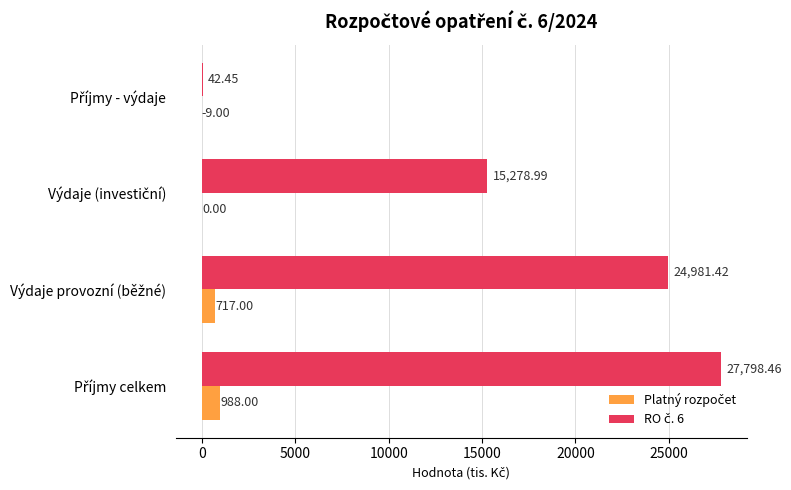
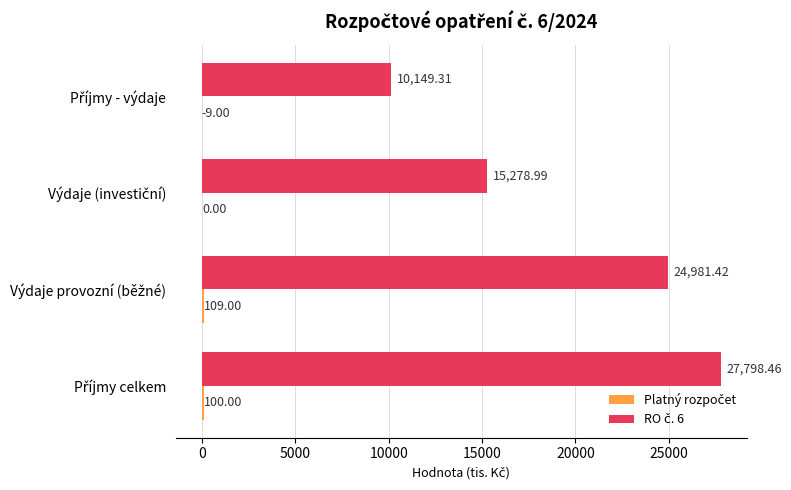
RO č. 6, Příjmy - výdaje: 42.45 -> 10,149.31
Platný rozpočet, Výdaje provozní (běžné): 717.00 -> 109.00
Platný rozpočet, Příjmy celkem: 988.00 -> 100.00
